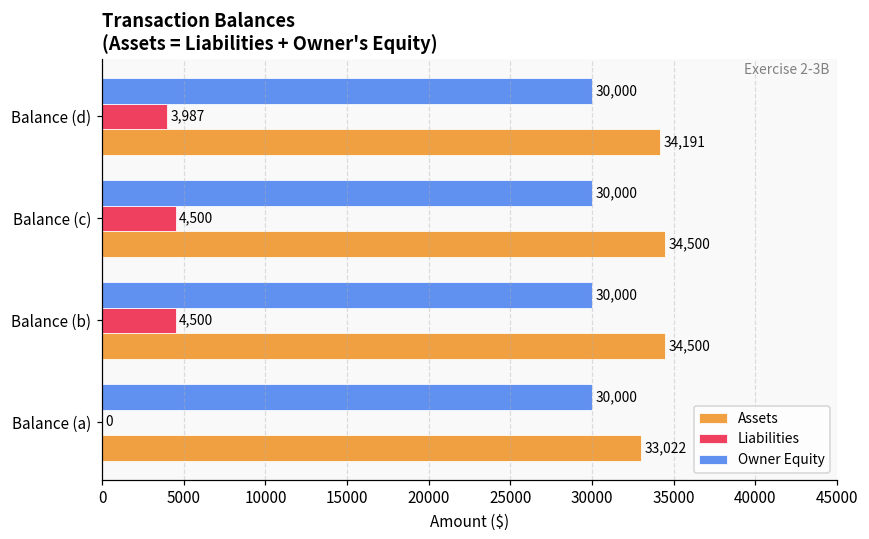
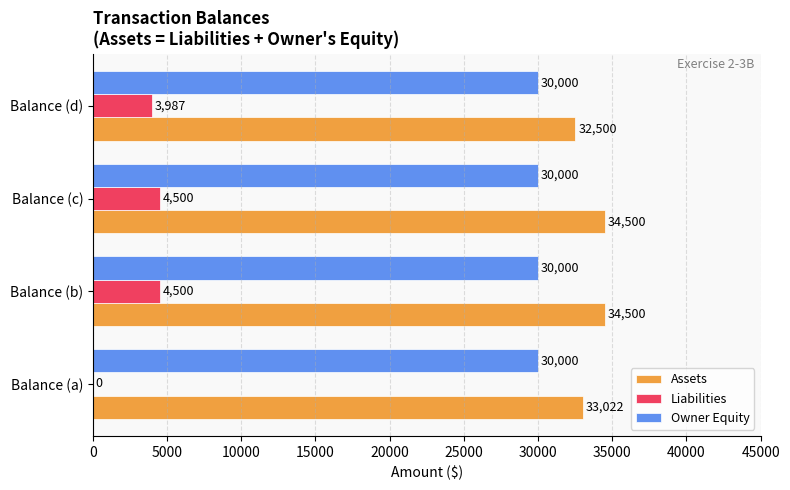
Assets, Balance (d): 34,191 -> 32,500
